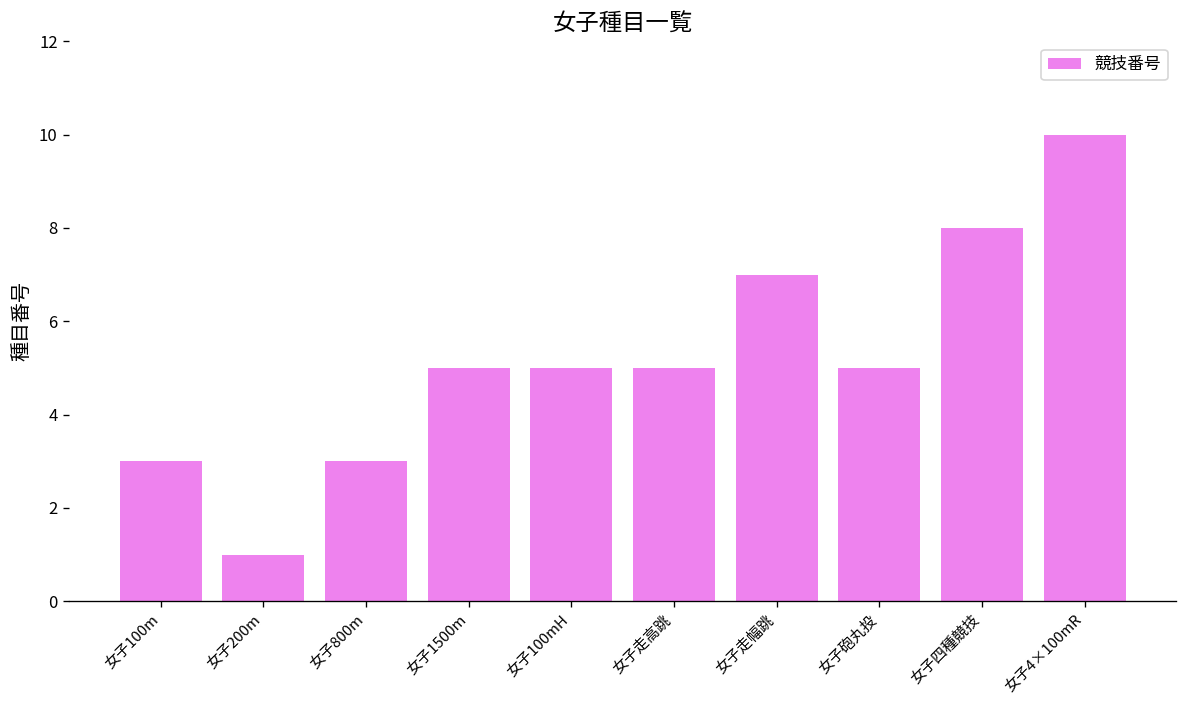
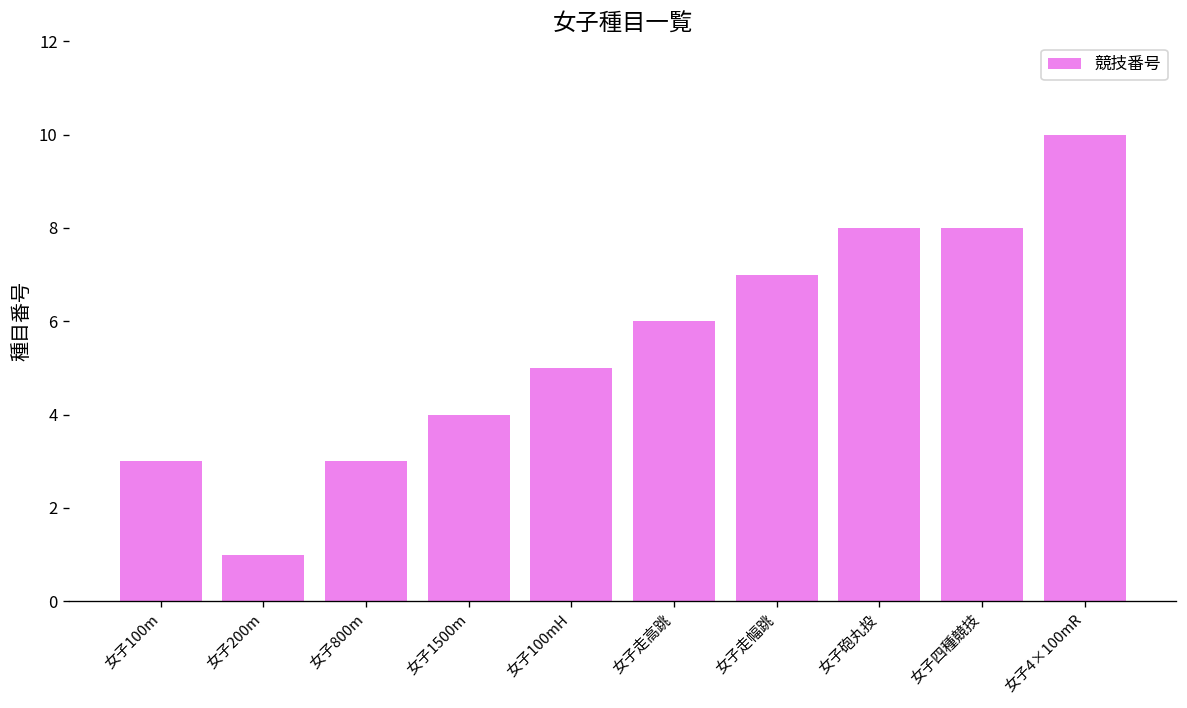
女子1500m: 5 -> 4
女子走高跳: 5 -> 6
女子砲丸投: 5 -> 8
